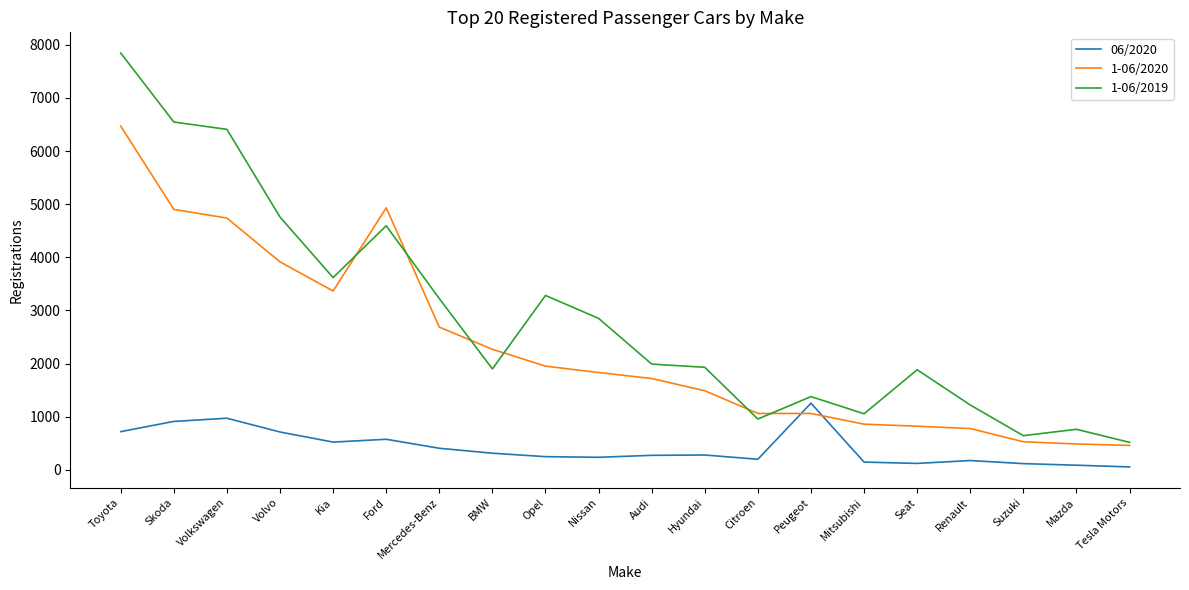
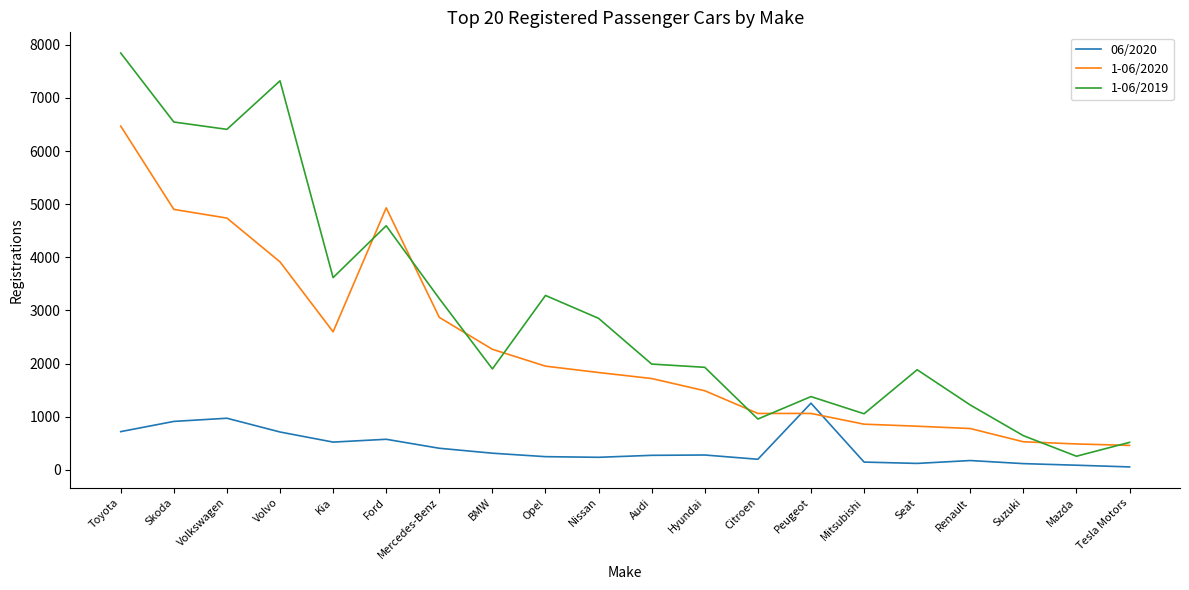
1-06/2019, Volvo: 4800 -> 7300
1-06/2020, Kia: 3400 -> 2600
1-06/2020, Mercedes-Benz: 2700 -> 2900
1-06/2019, Mazda: 800 -> 300
